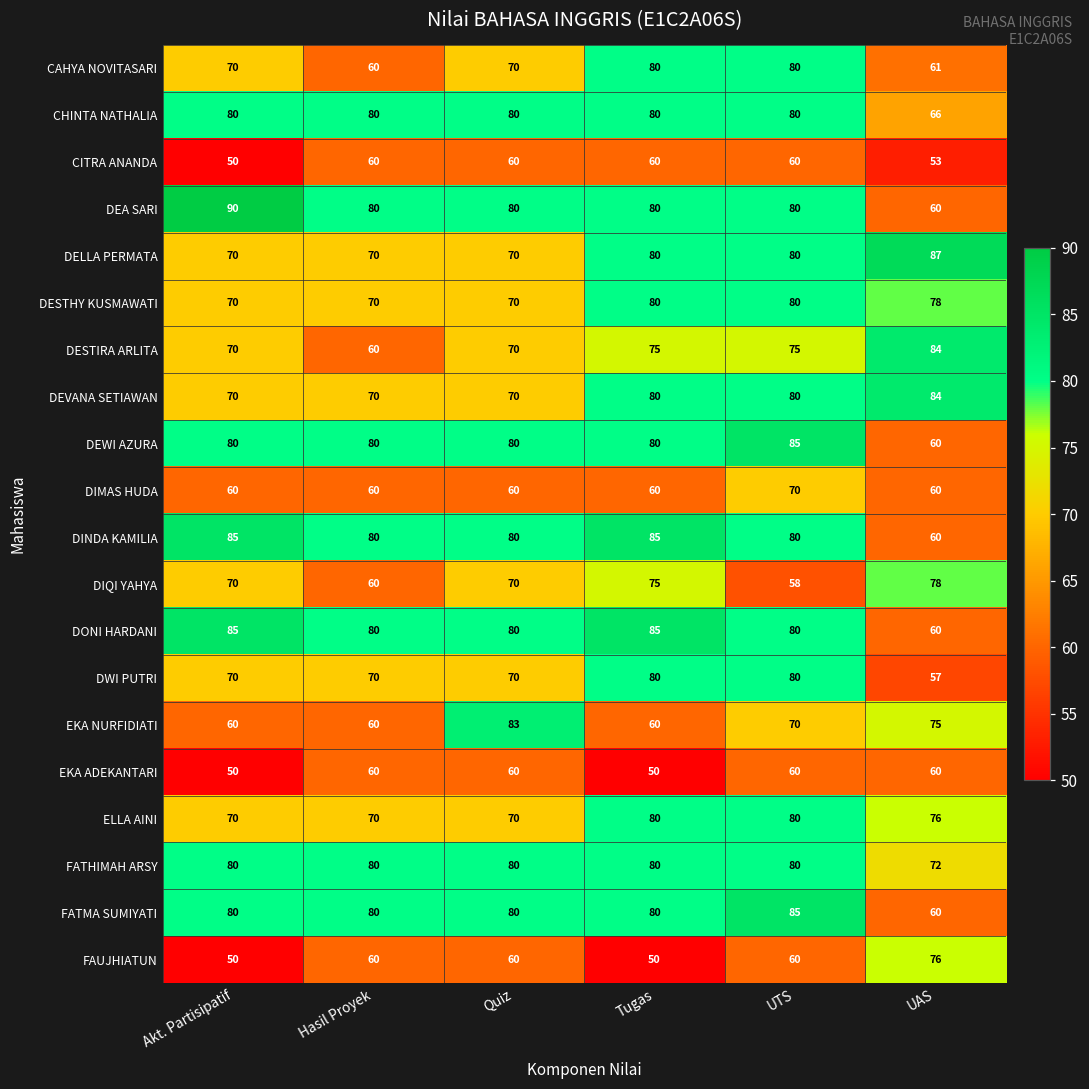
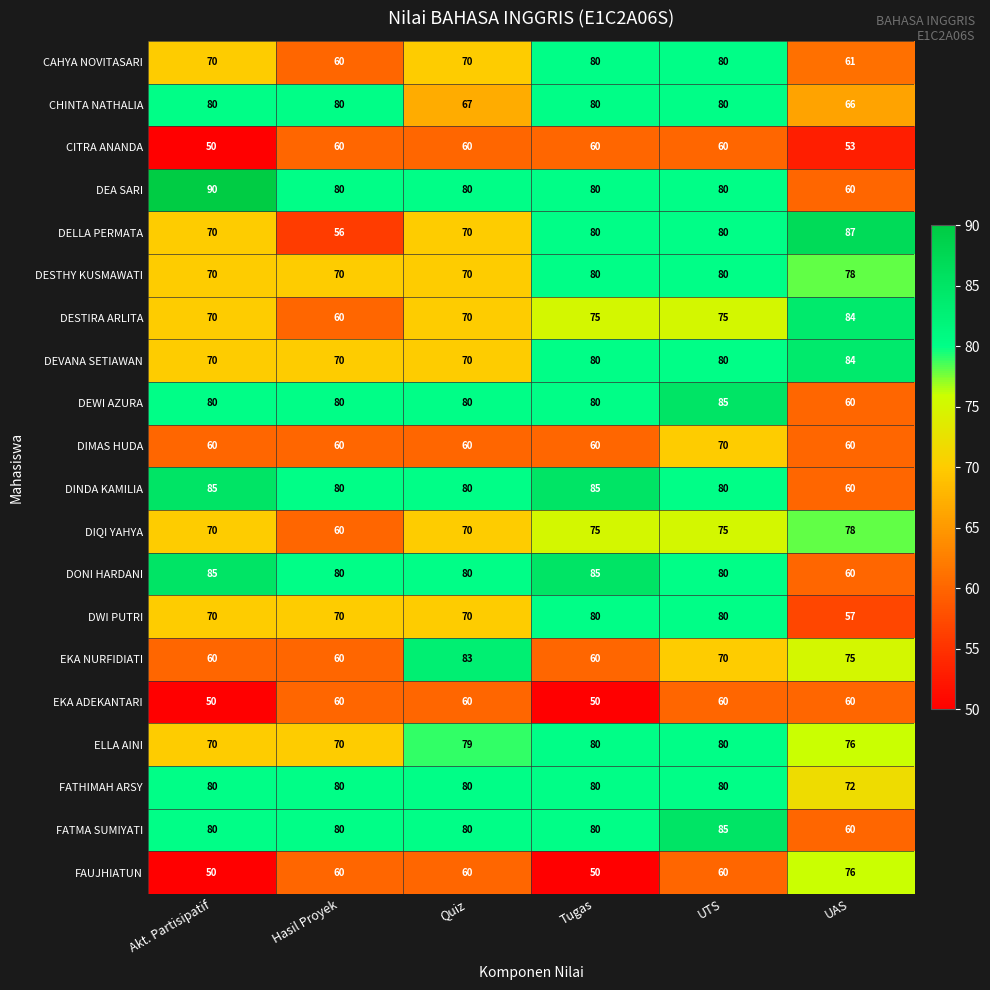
CHINTA NATHALIA, Quiz: 80 -> 67
DELLA PERMATA, Hasil Proyek: 70 -> 56
DIQI YAHYA, UTS: 58 -> 75
ELLA AINI, Quiz: 70 -> 79
